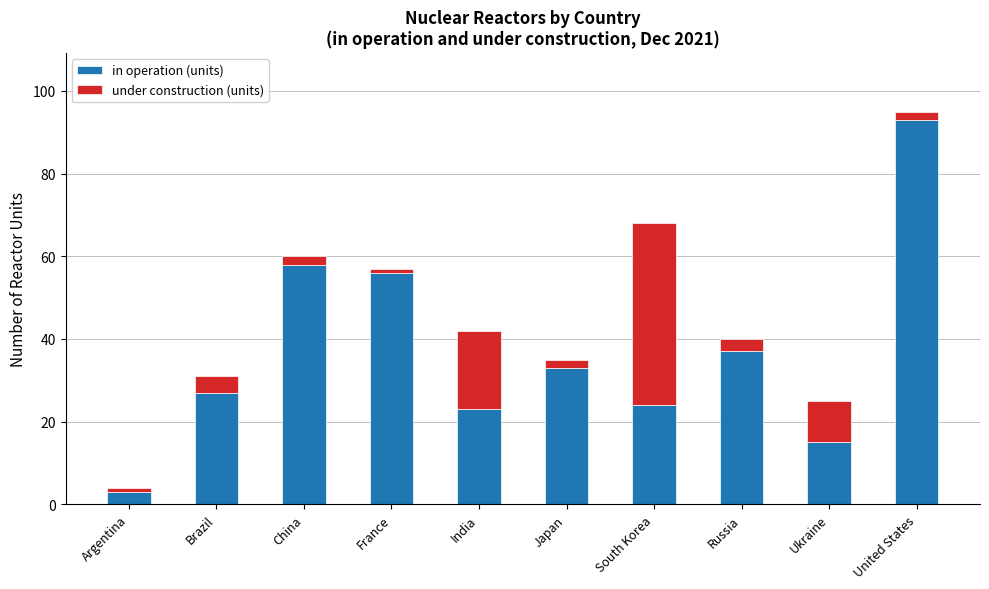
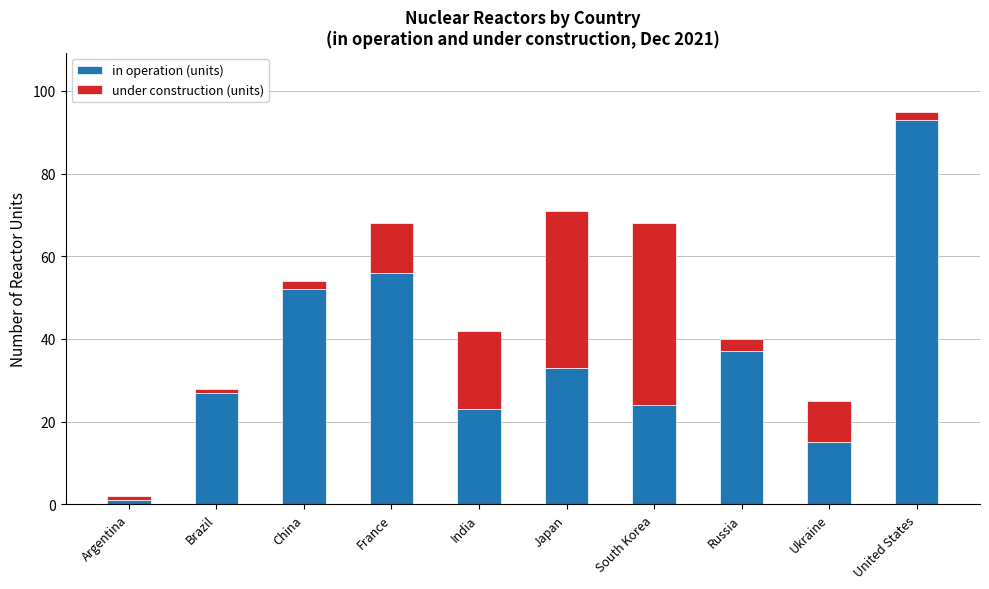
in operation (units), Argentina: 3 -> 1
under construction (units), Brazil: 4 -> 1
in operation (units), China: 58 -> 52
under construction (units), France: 1 -> 12
under construction (units), Japan: 2 -> 38
